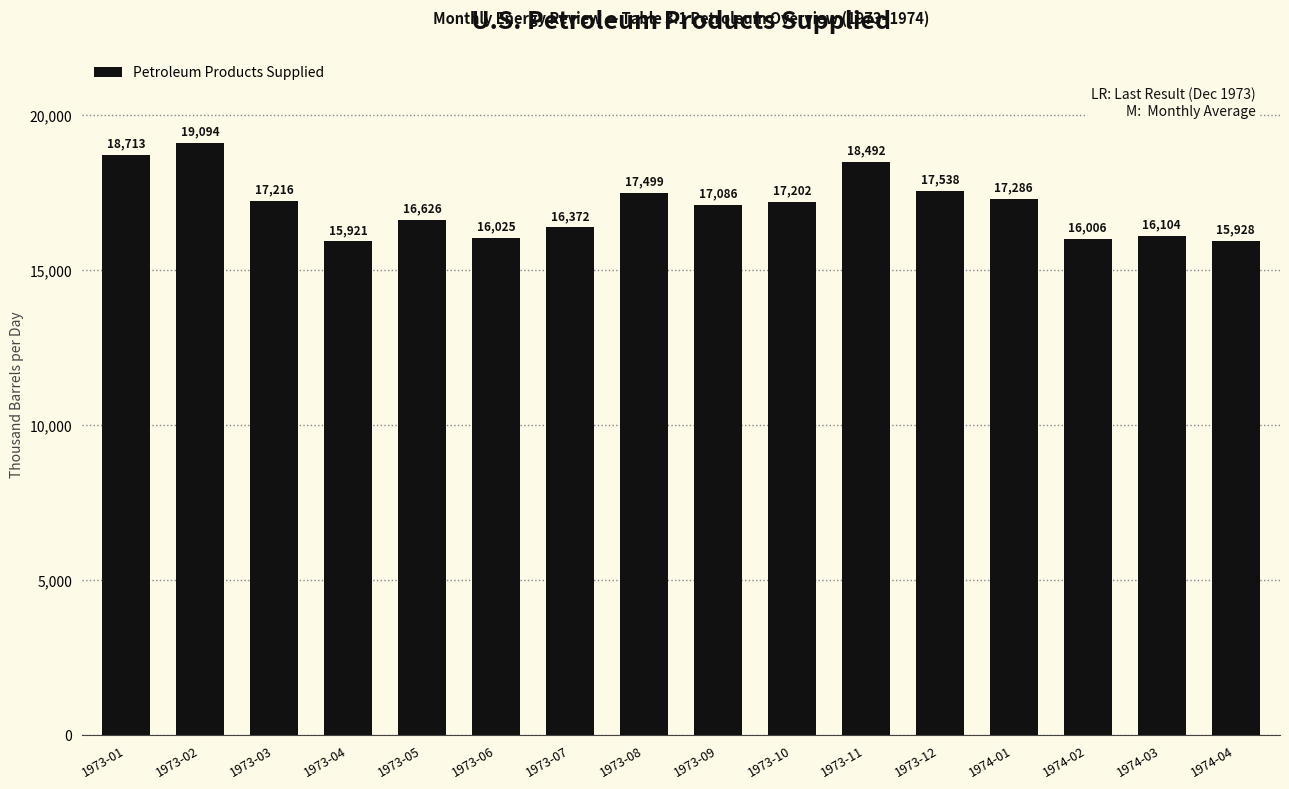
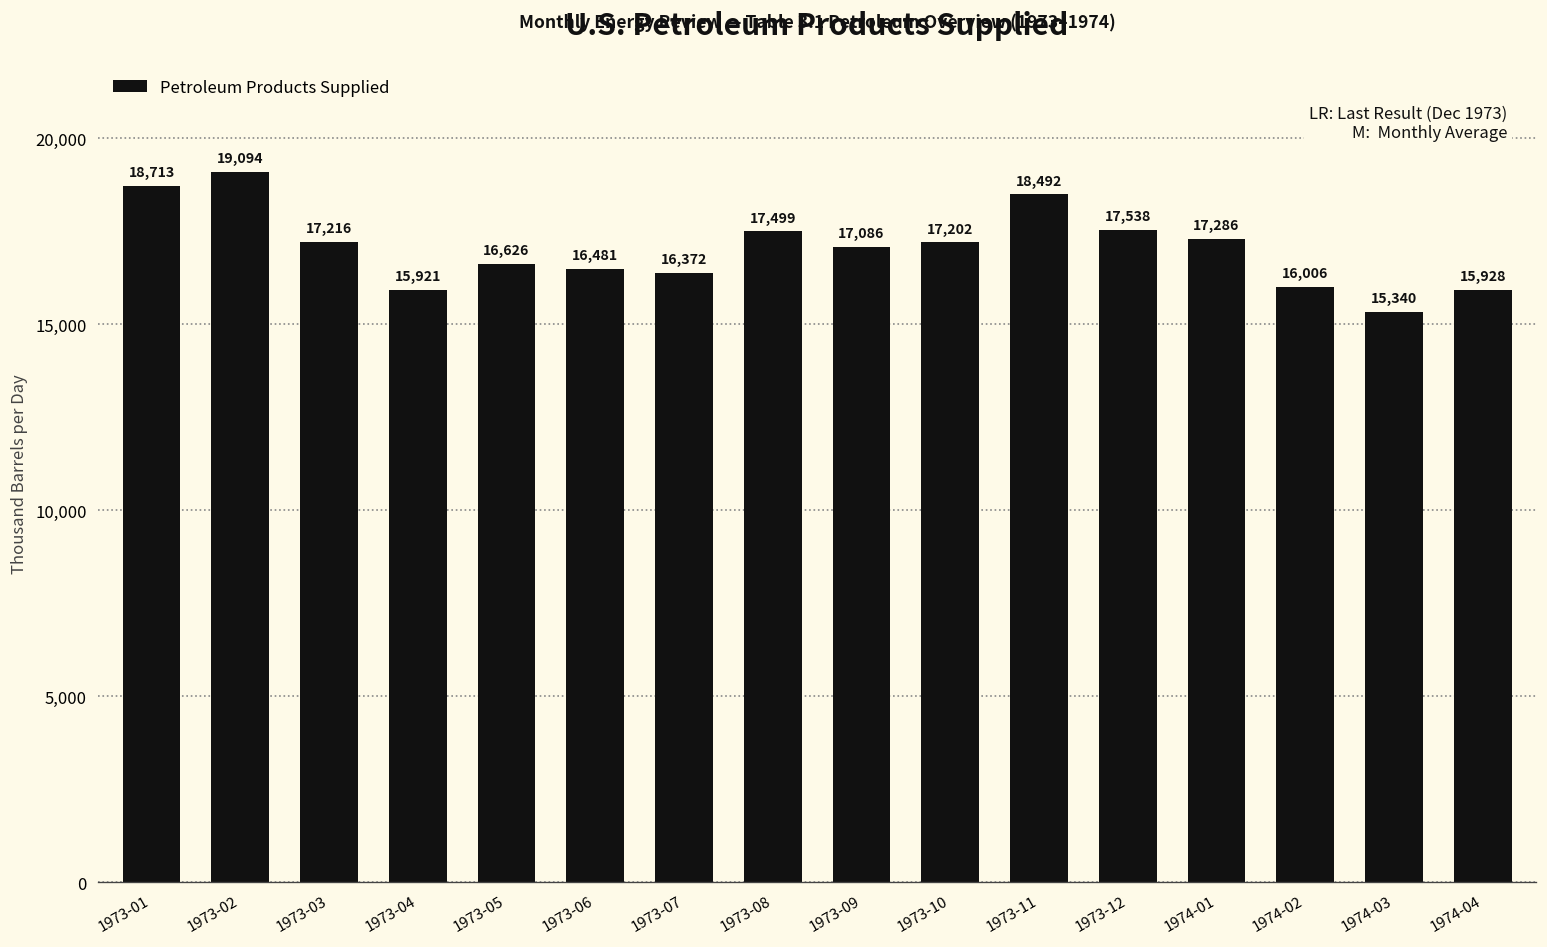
1973-06: 16,025 -> 16,481
1974-03: 16,104 -> 15,340
